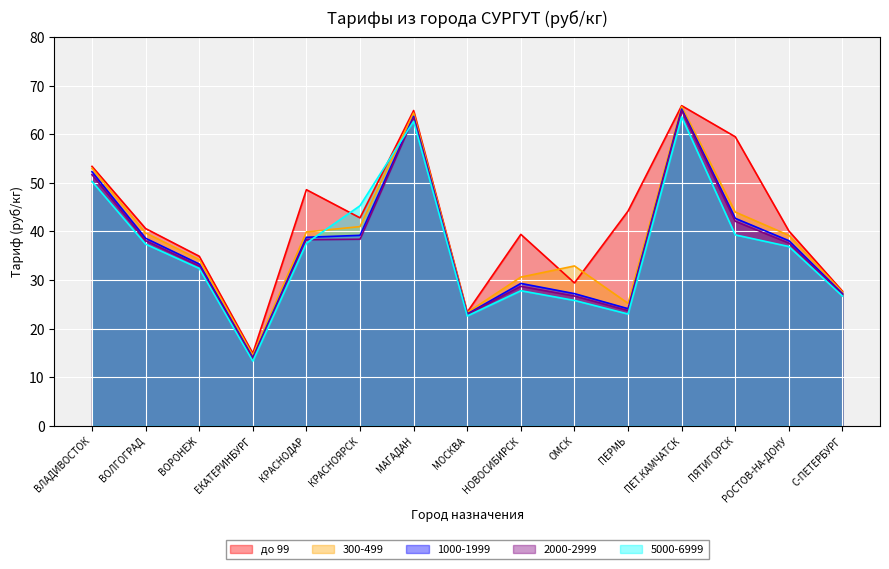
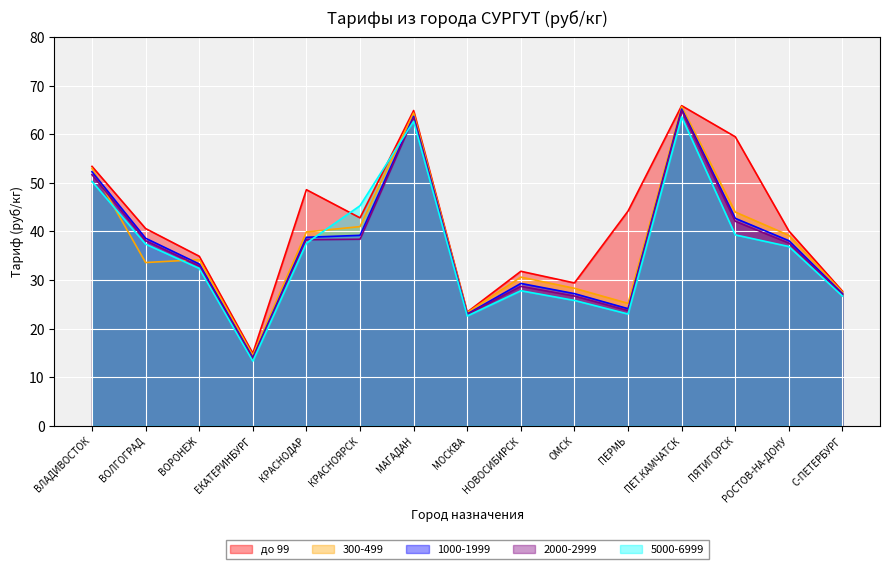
300-499, ВОЛГОГРАД: 40 -> 34
до 99, НОВОСИБИРСК: 39 -> 32
300-499, ОМСК: 33 -> 28
